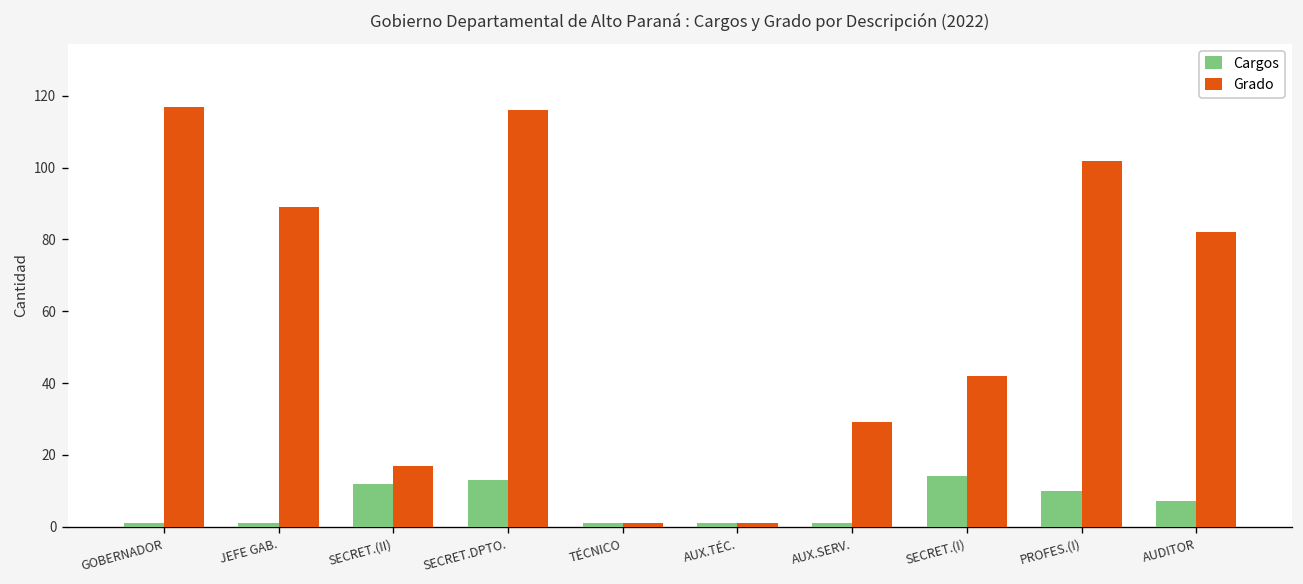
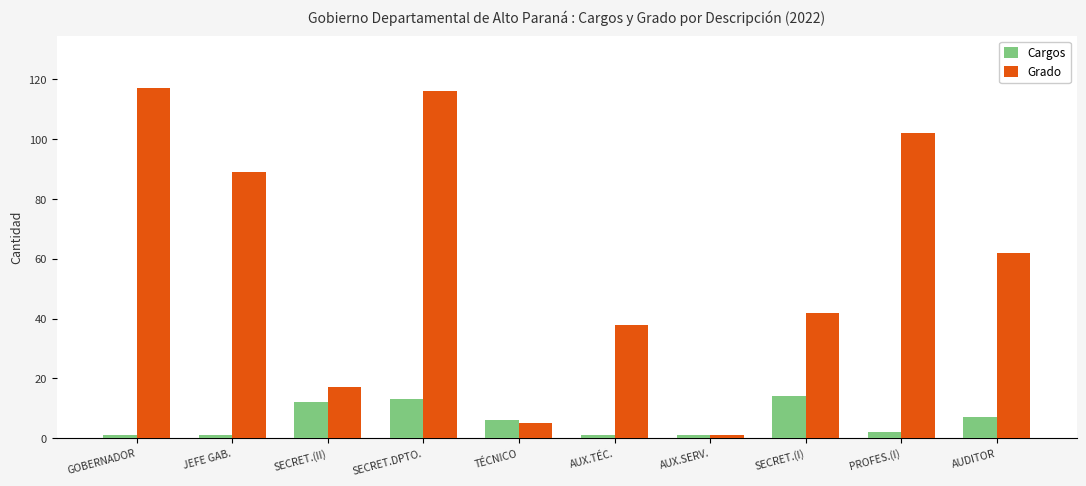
Cargos, TÉCNICO: 1 -> 6
Grado, TÉCNICO: 1 -> 5
Grado, AUX.TÉC.: 1 -> 38
Grado, AUX.SERV.: 29 -> 1
Cargos, PROFES.(I): 10 -> 2
Grado, AUDITOR: 82 -> 62
